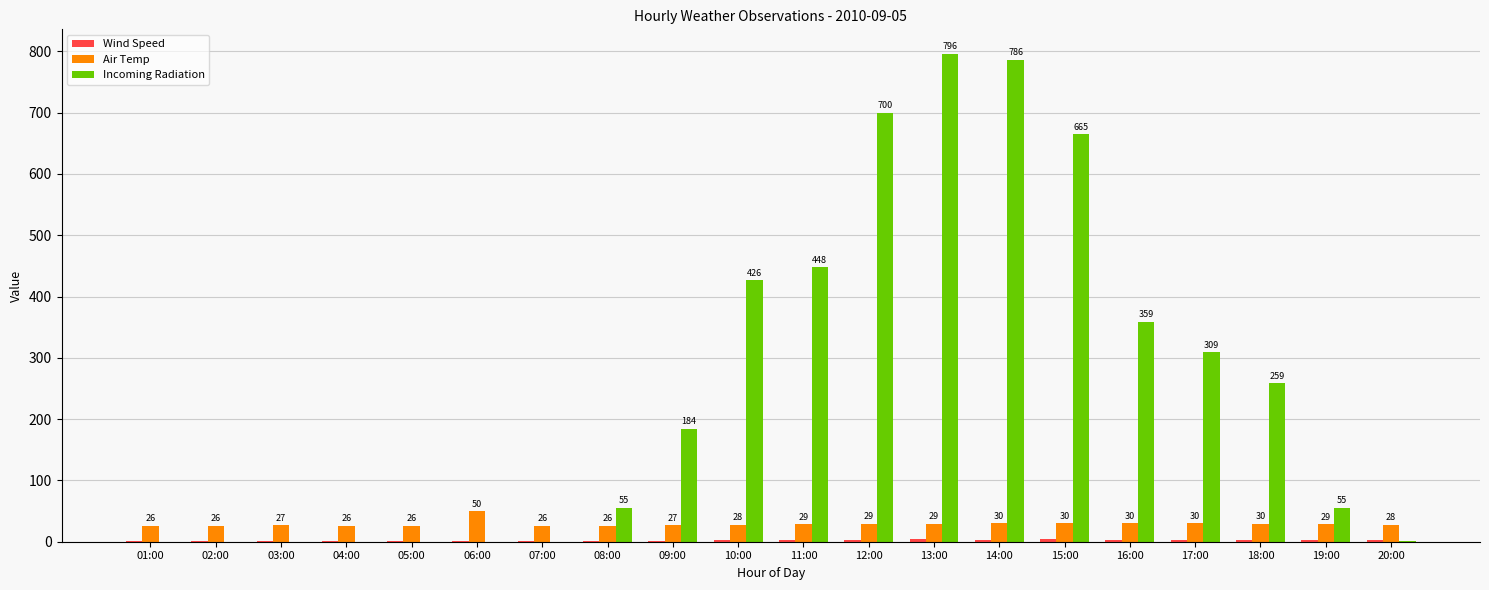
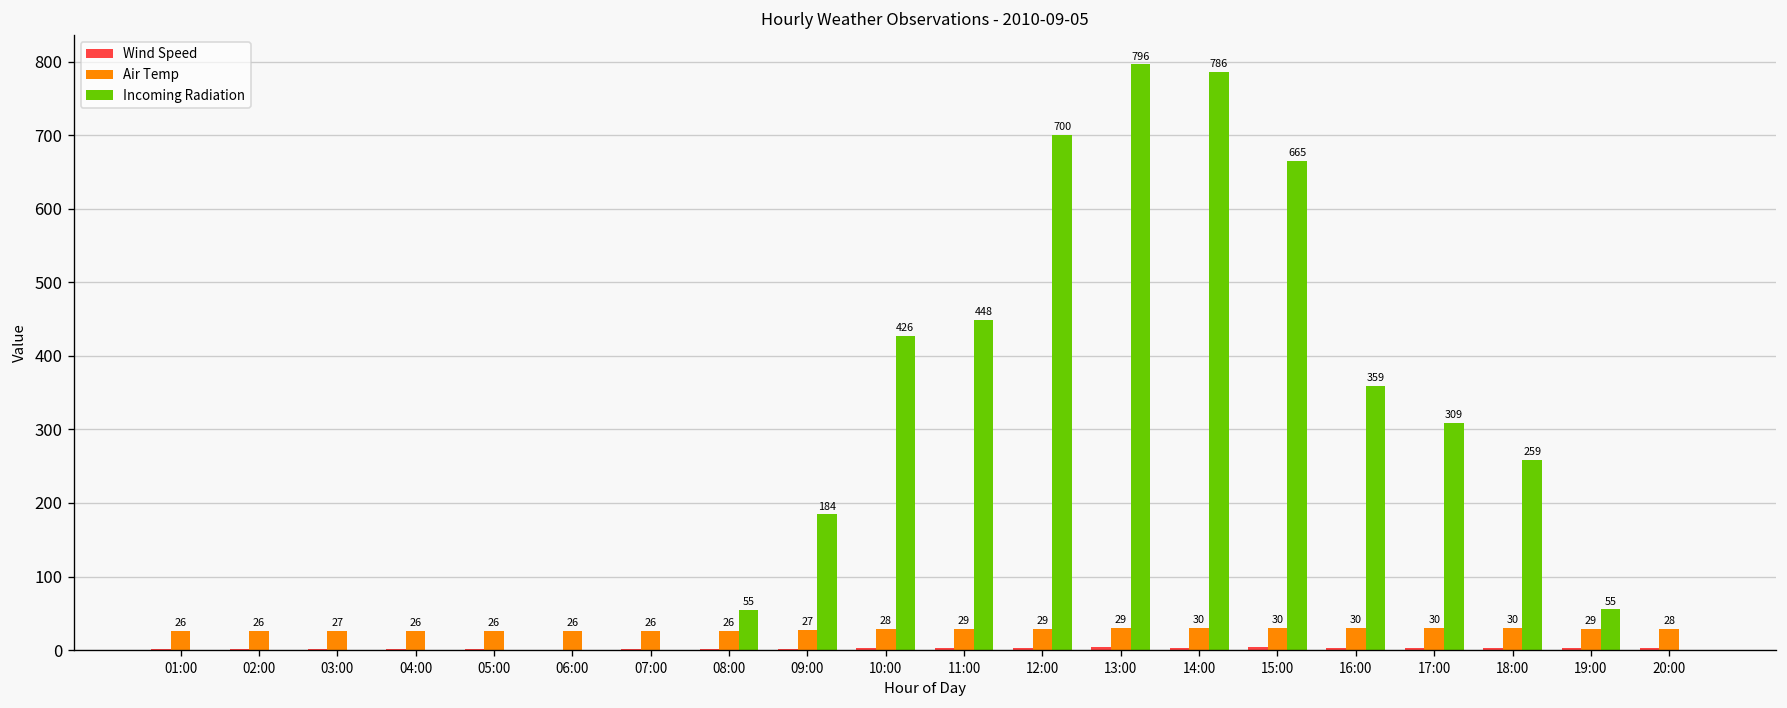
Air Temp, 06:00: 50 -> 26
